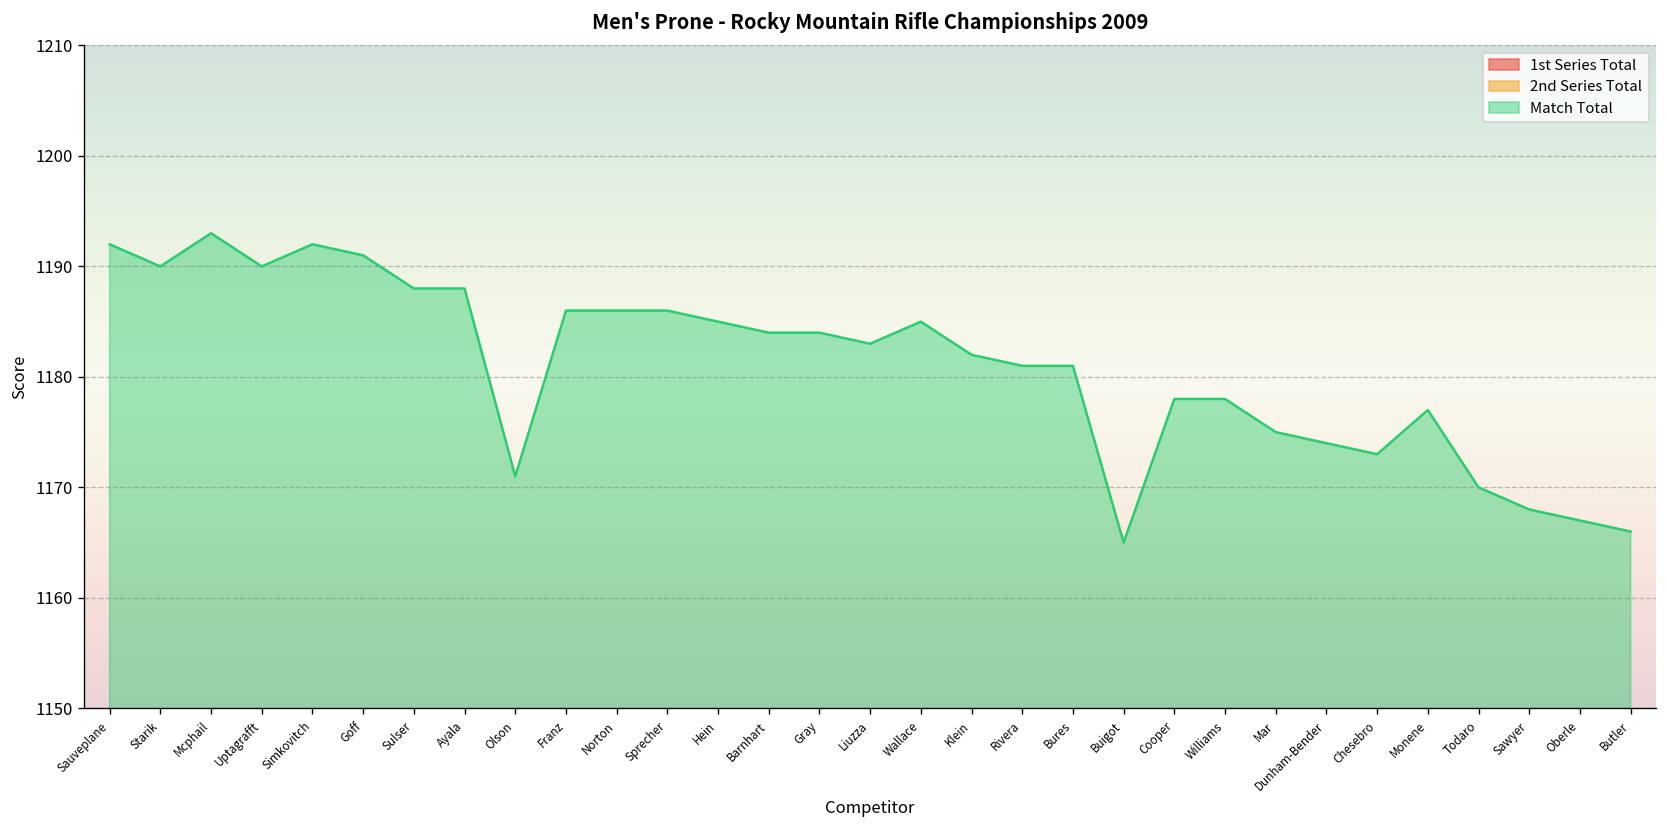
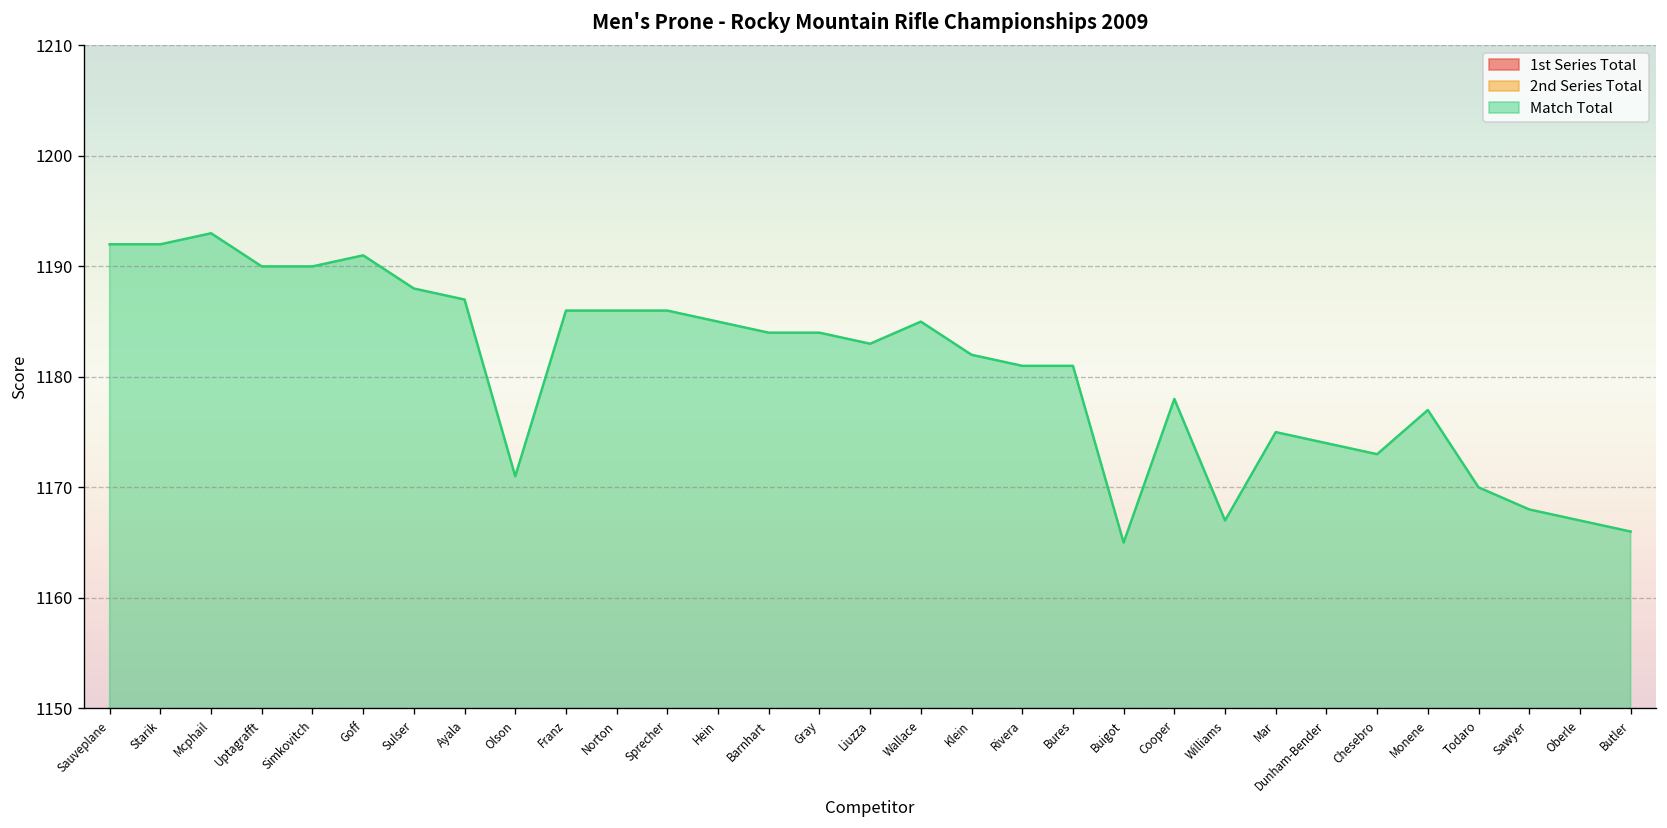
Match Total, Starik: 1190 -> 1192
Match Total, Simkovitch: 1192 -> 1190
Match Total, Ayala: 1188 -> 1187
Match Total, Williams: 1178 -> 1167
